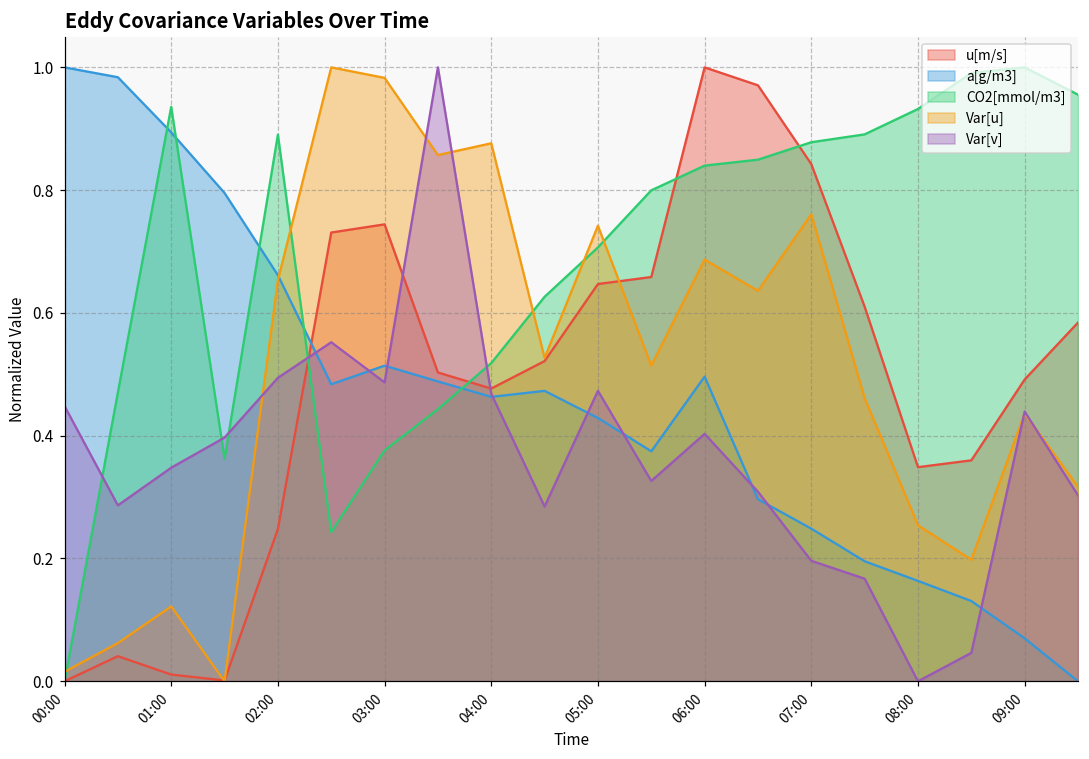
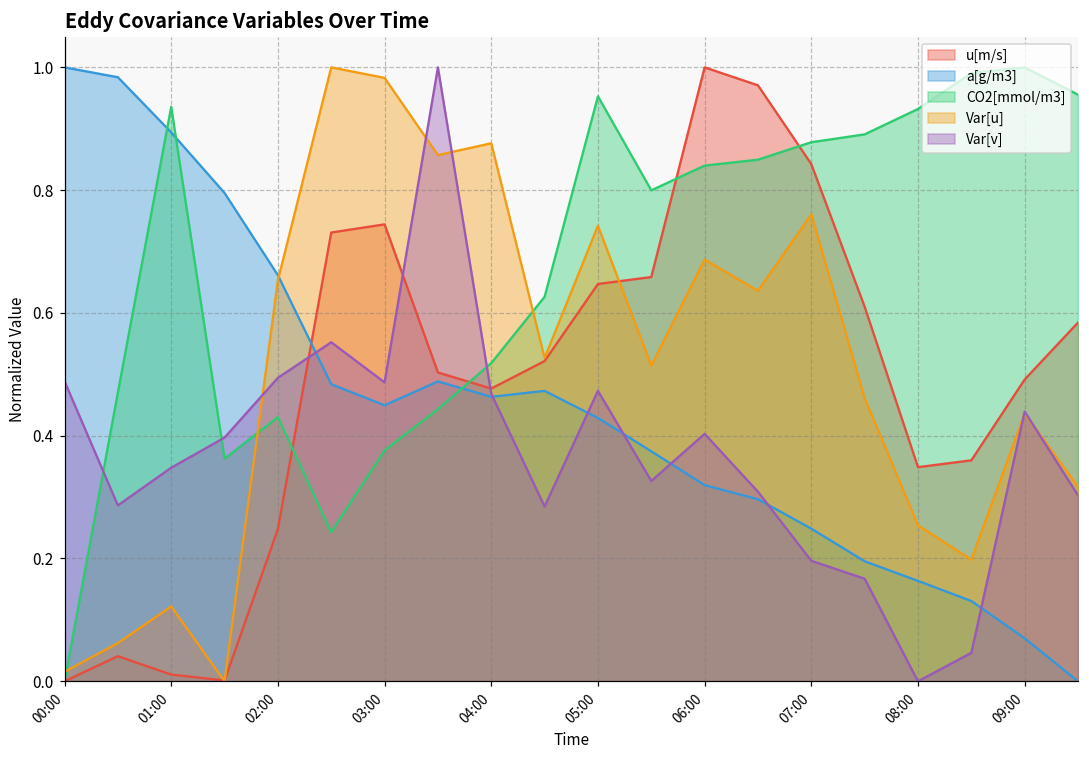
Var[v], 00:00: 0.45 -> 0.49
CO2[mmol/m3], 02:00: 0.89 -> 0.43
a[g/m3], 03:00: 0.51 -> 0.45
CO2[mmol/m3], 05:00: 0.71 -> 0.95
a[g/m3], 06:00: 0.50 -> 0.32
